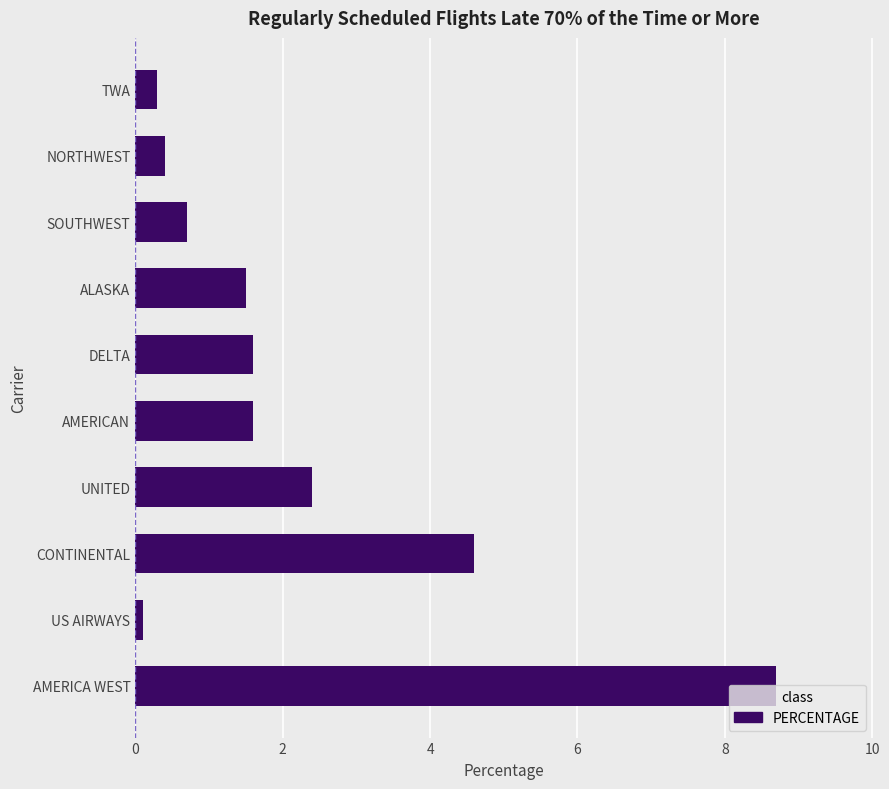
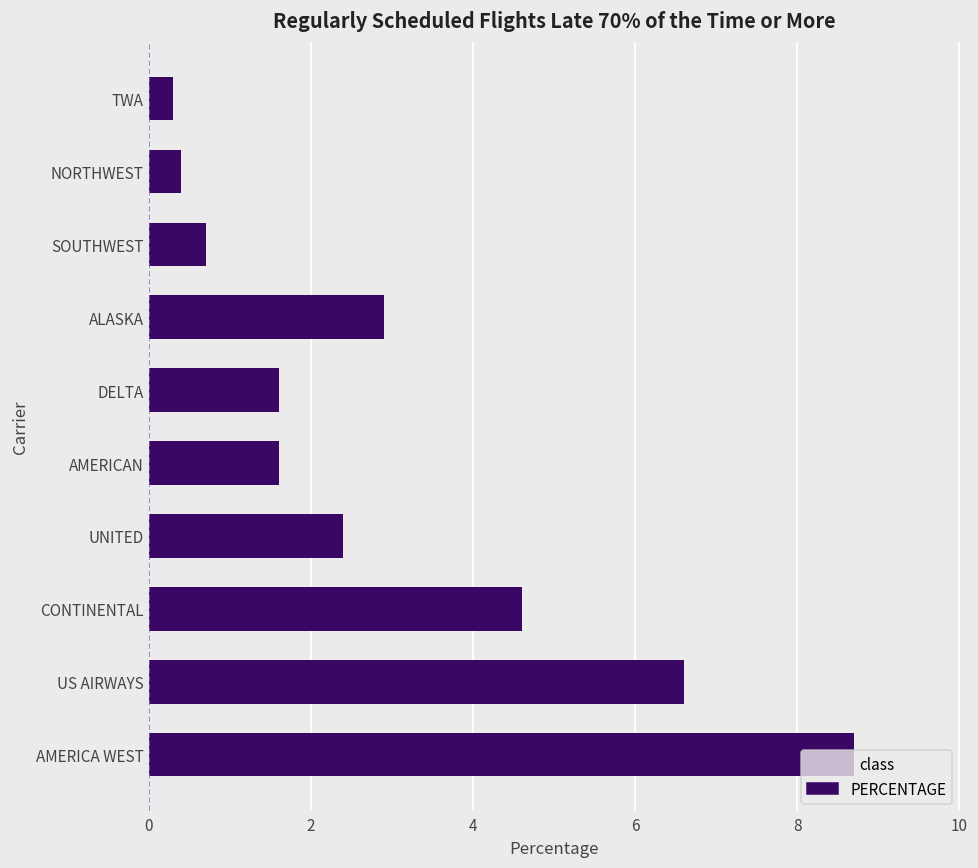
ALASKA: 1.5 -> 2.9
US AIRWAYS: 0.1 -> 6.6
